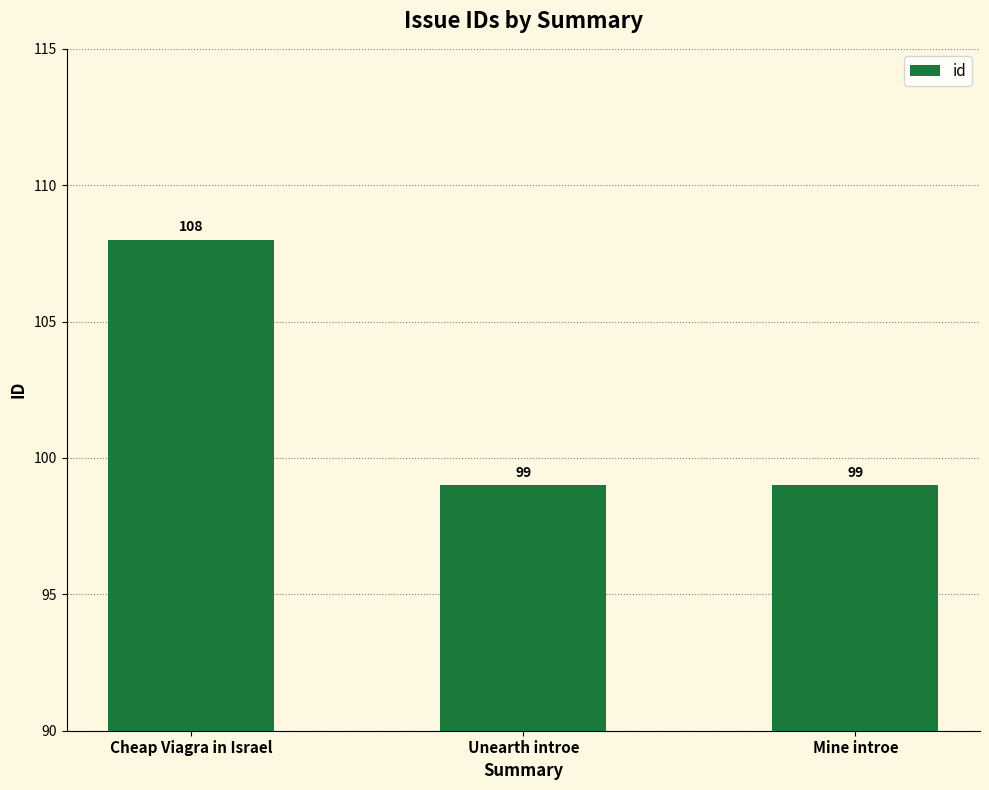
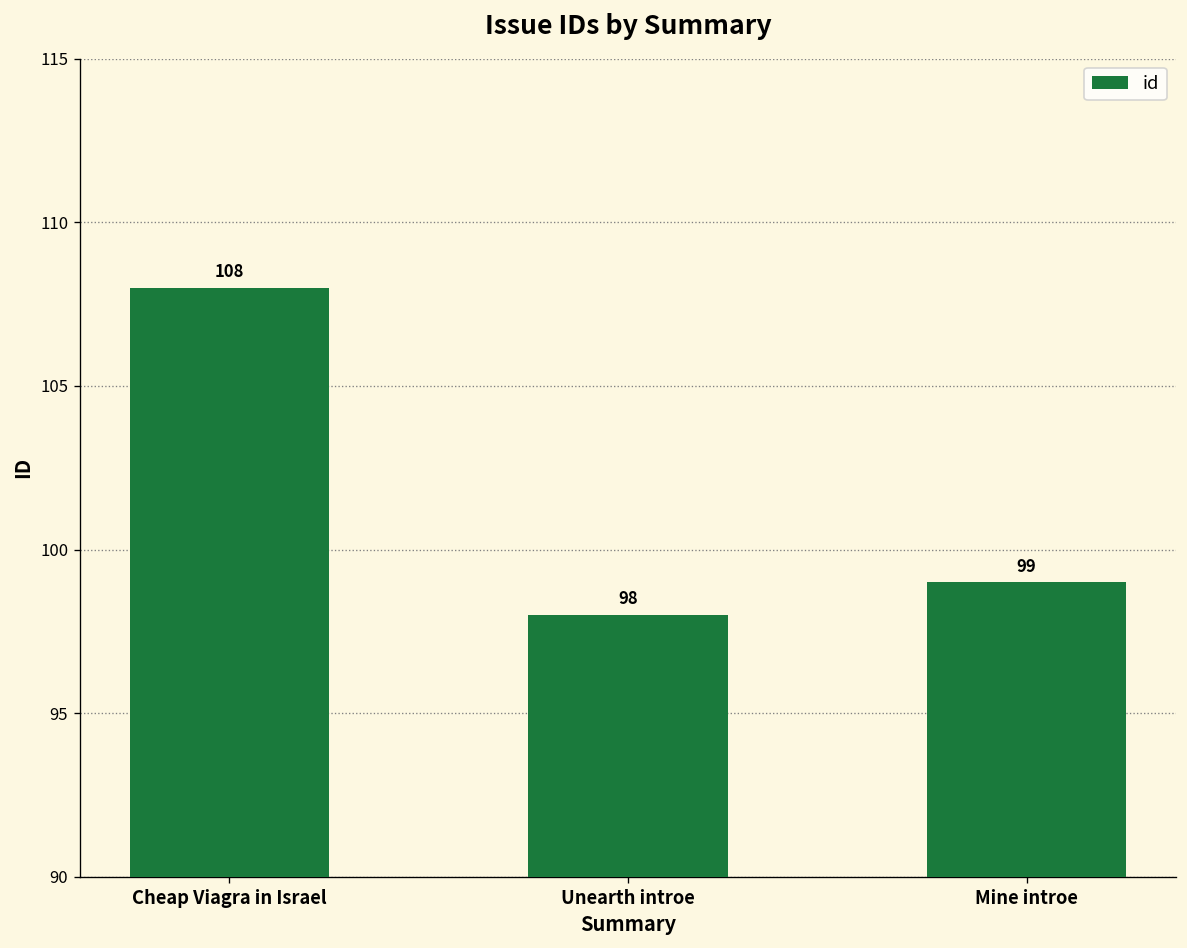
Unearth introe: 99 -> 98
